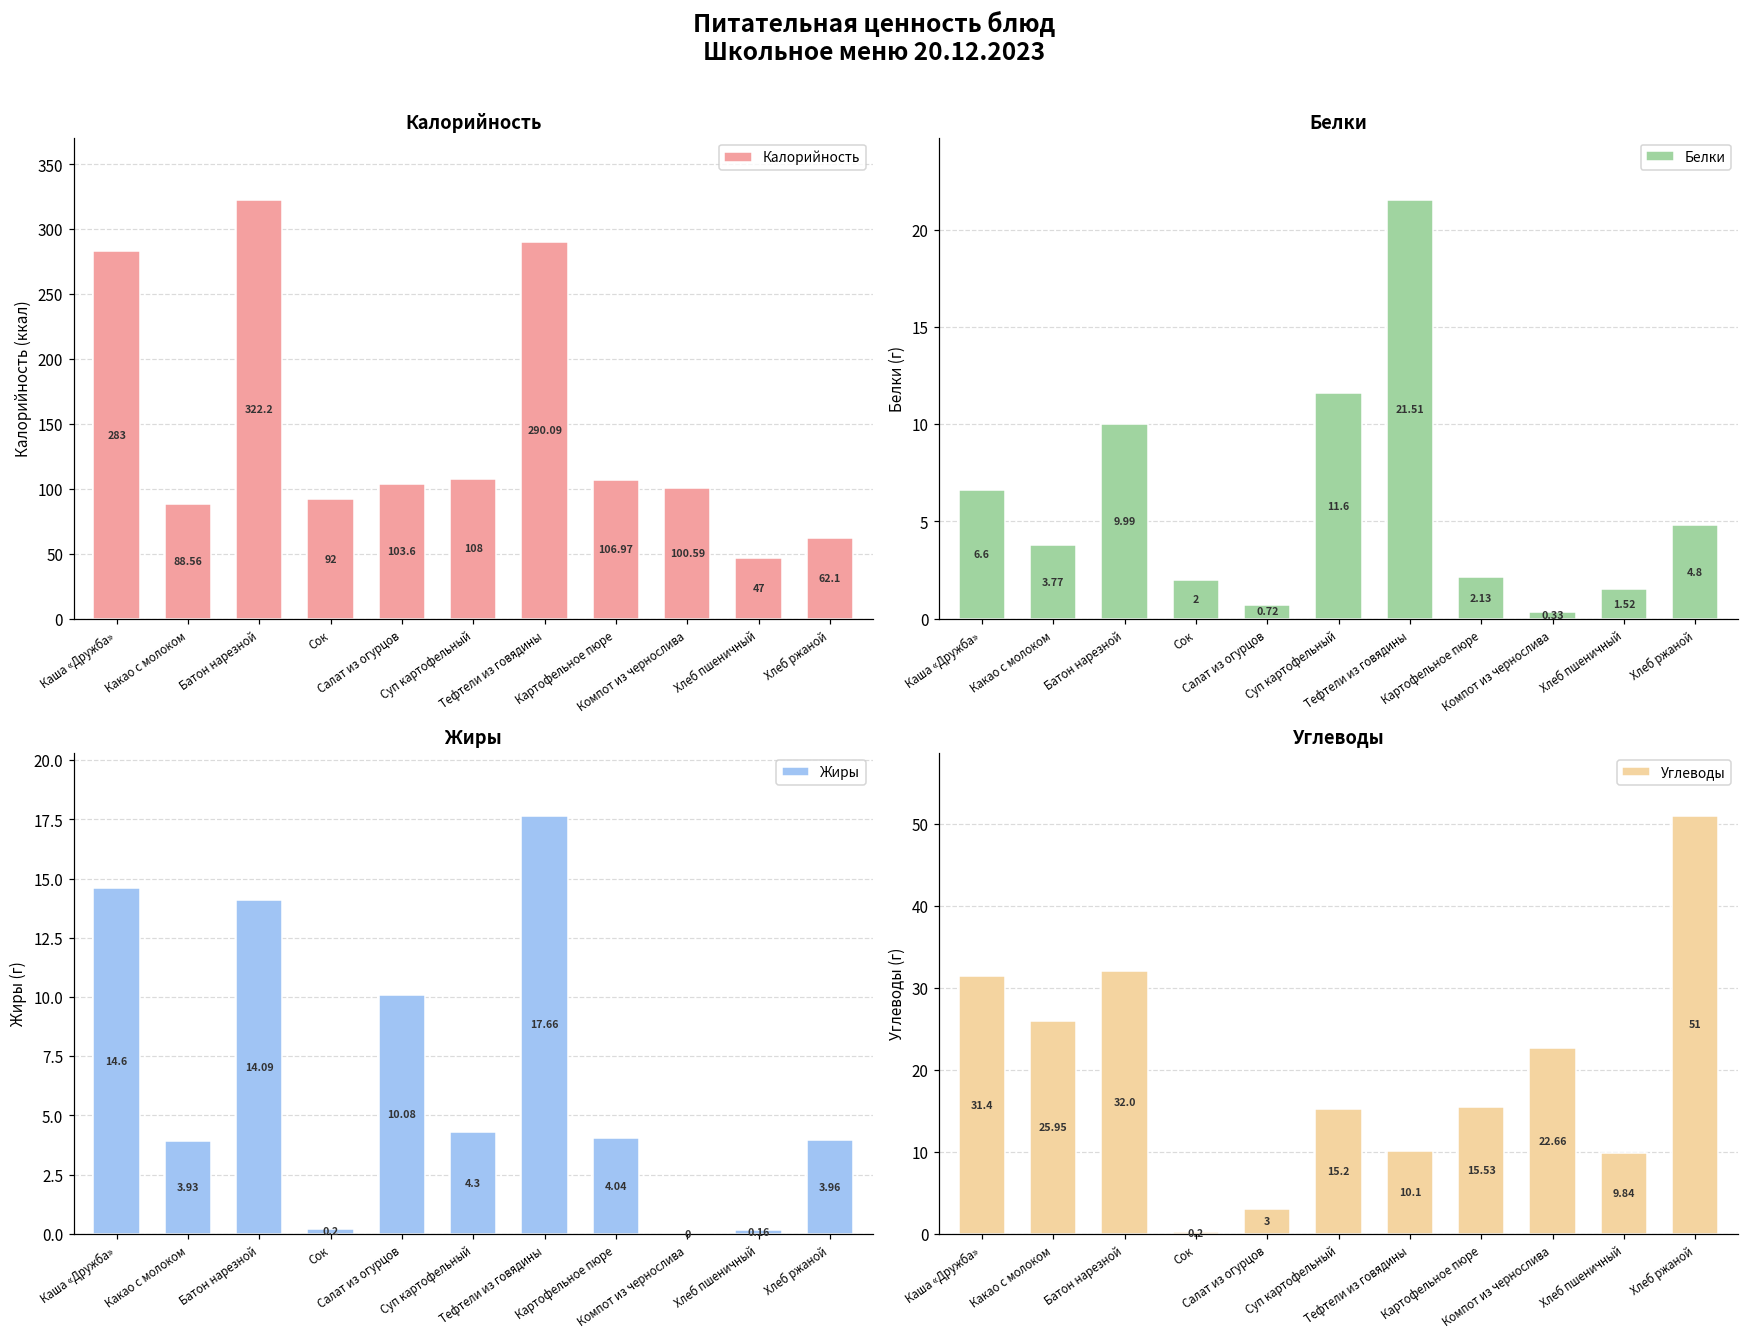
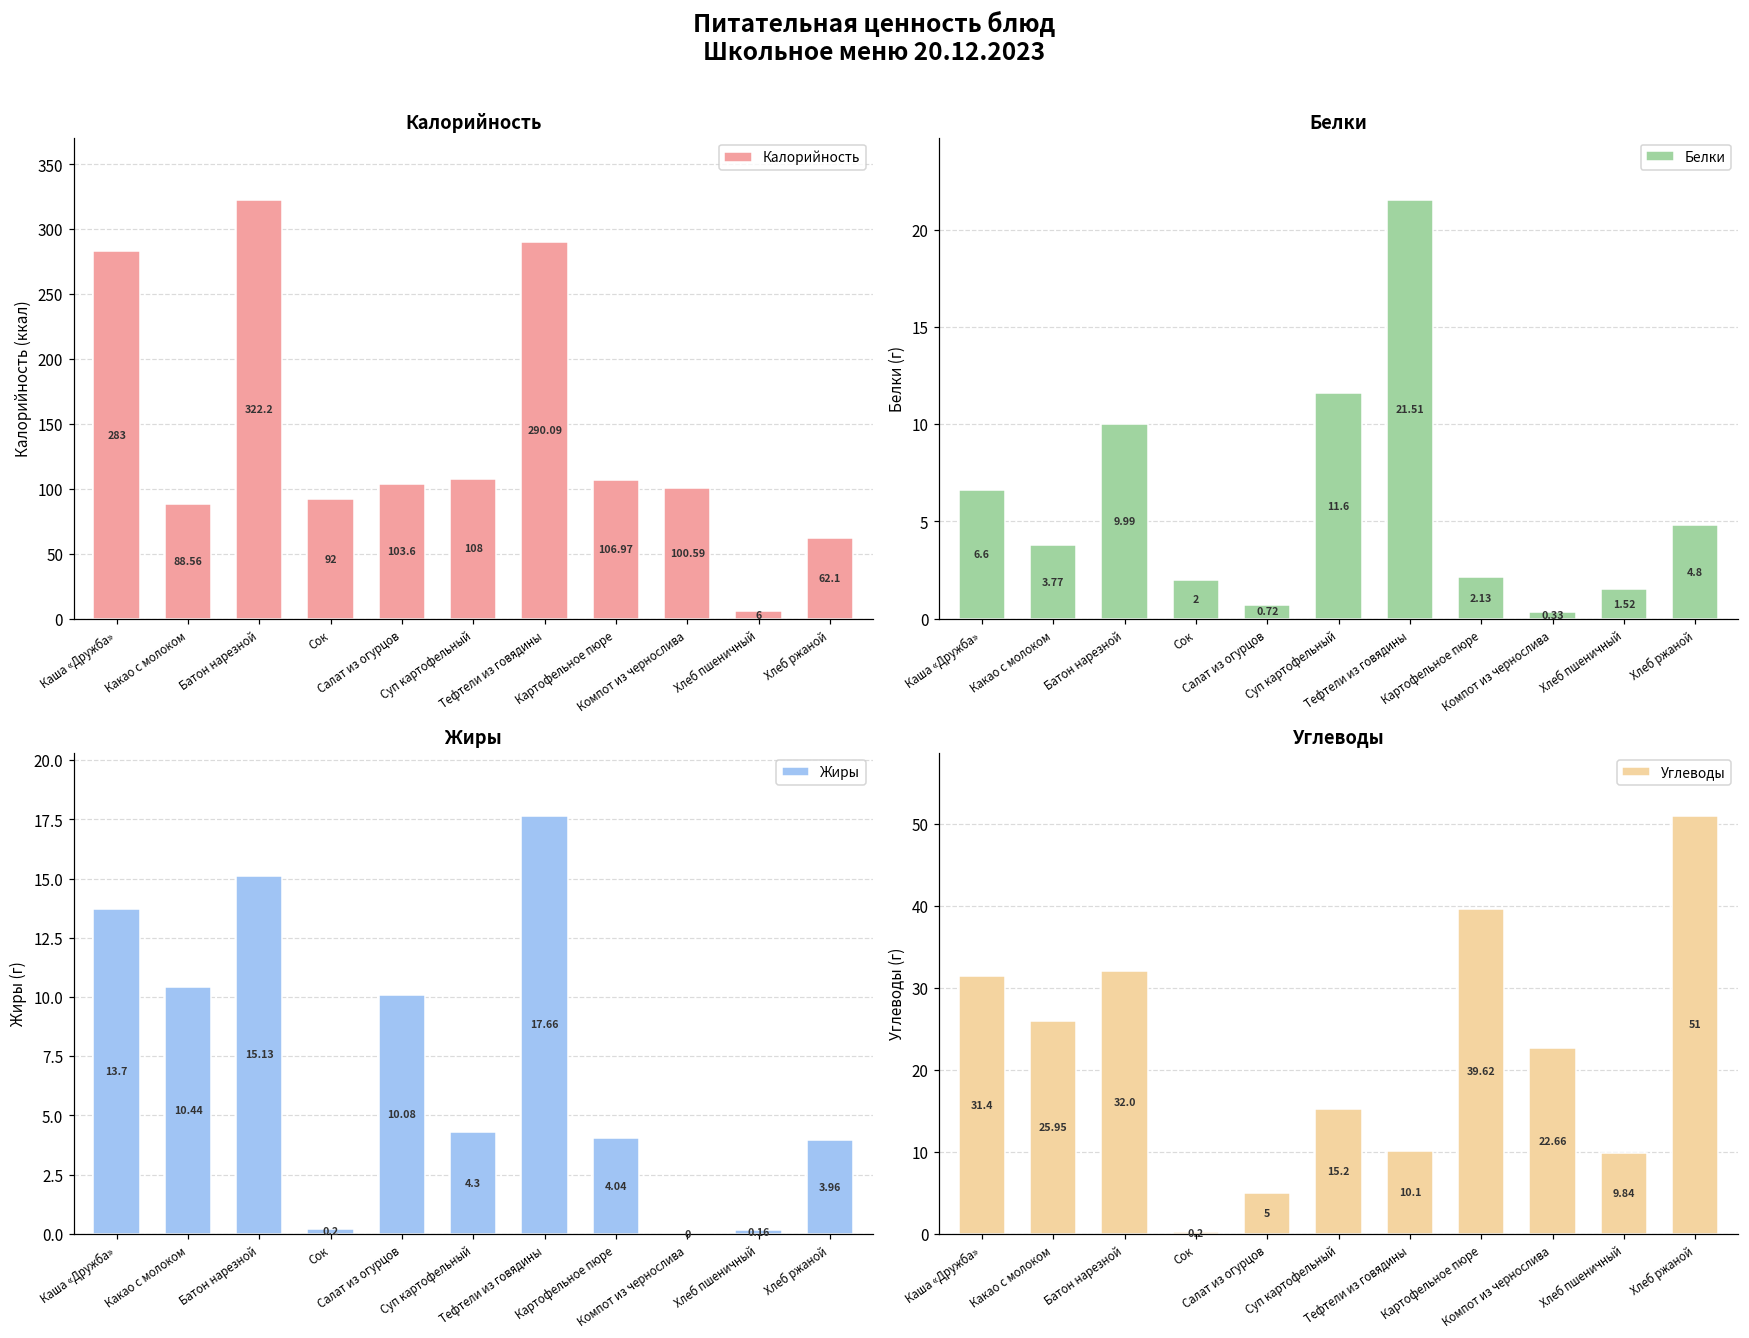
Калорийность, Хлеб пшеничный: 47 -> 6
Жиры, Каша «Дружба»: 14.6 -> 13.7
Жиры, Какао с молоком: 3.93 -> 10.44
Жиры, Батон нарезной: 14.09 -> 15.13
Углеводы, Салат из огурцов: 3 -> 5
Углеводы, Картофельное пюре: 15.53 -> 39.62
